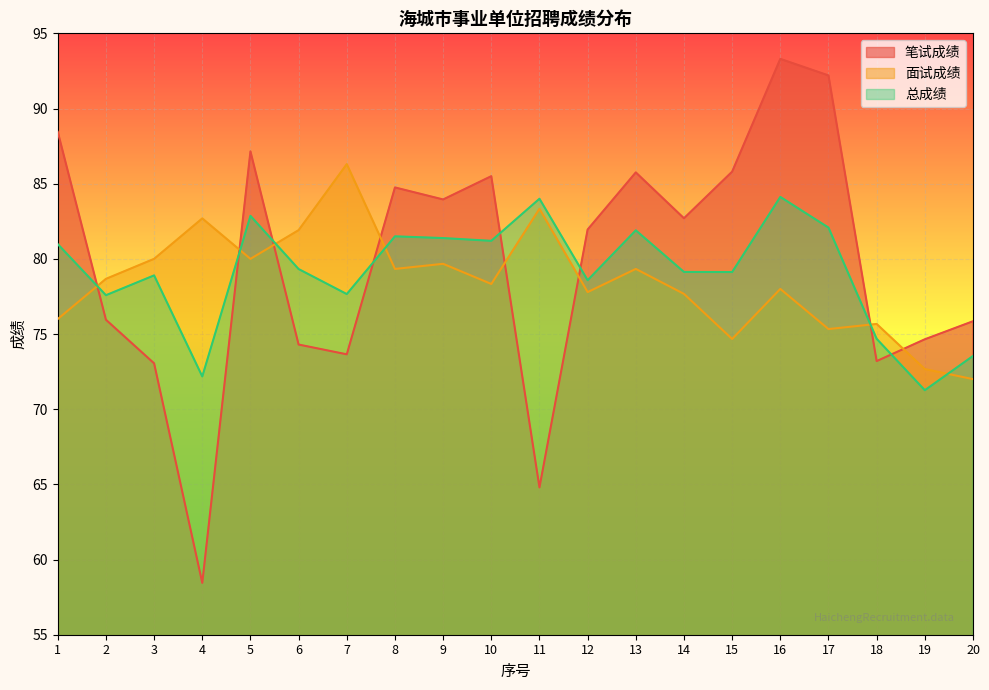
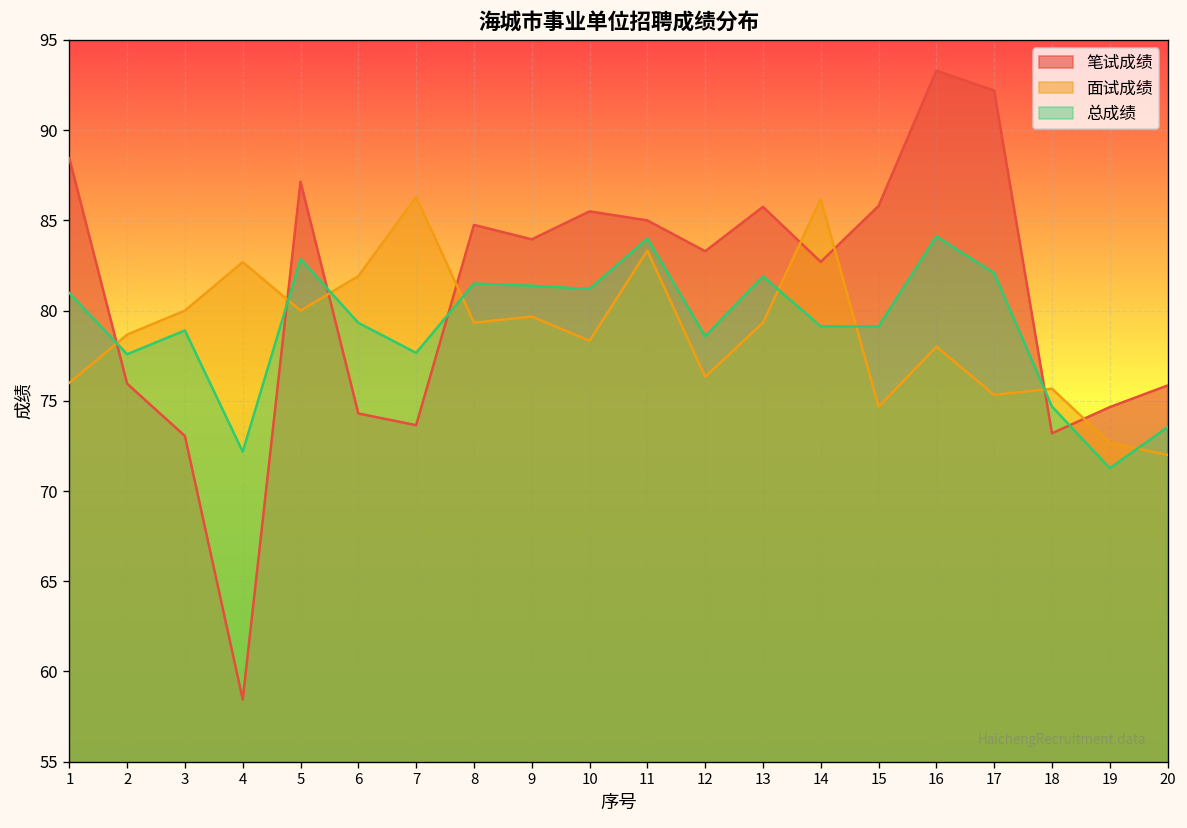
笔试成绩, 11: 64.8 -> 85.0
笔试成绩, 12: 82.0 -> 83.3
面试成绩, 12: 77.8 -> 76.3
面试成绩, 14: 77.7 -> 86.2
